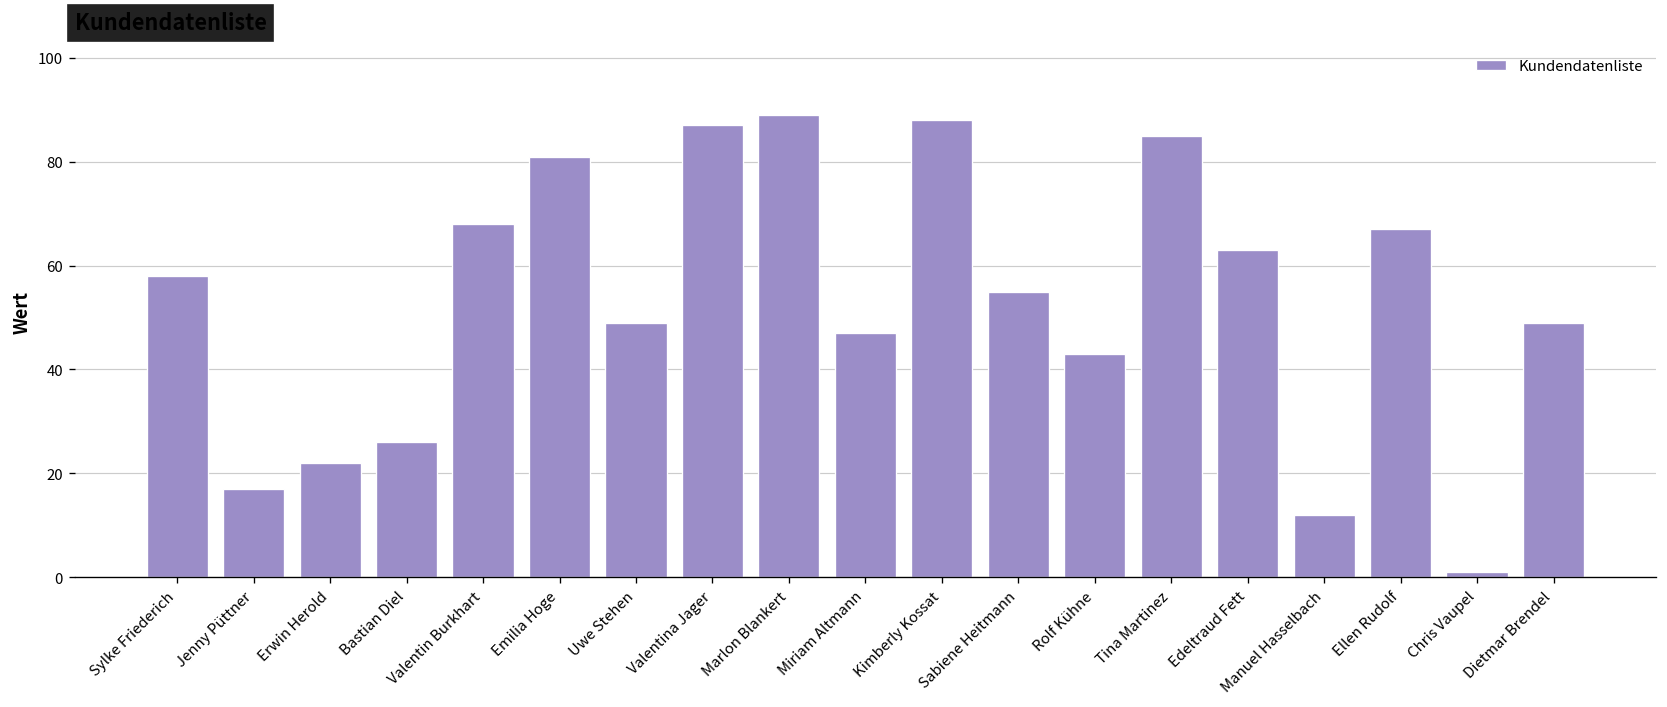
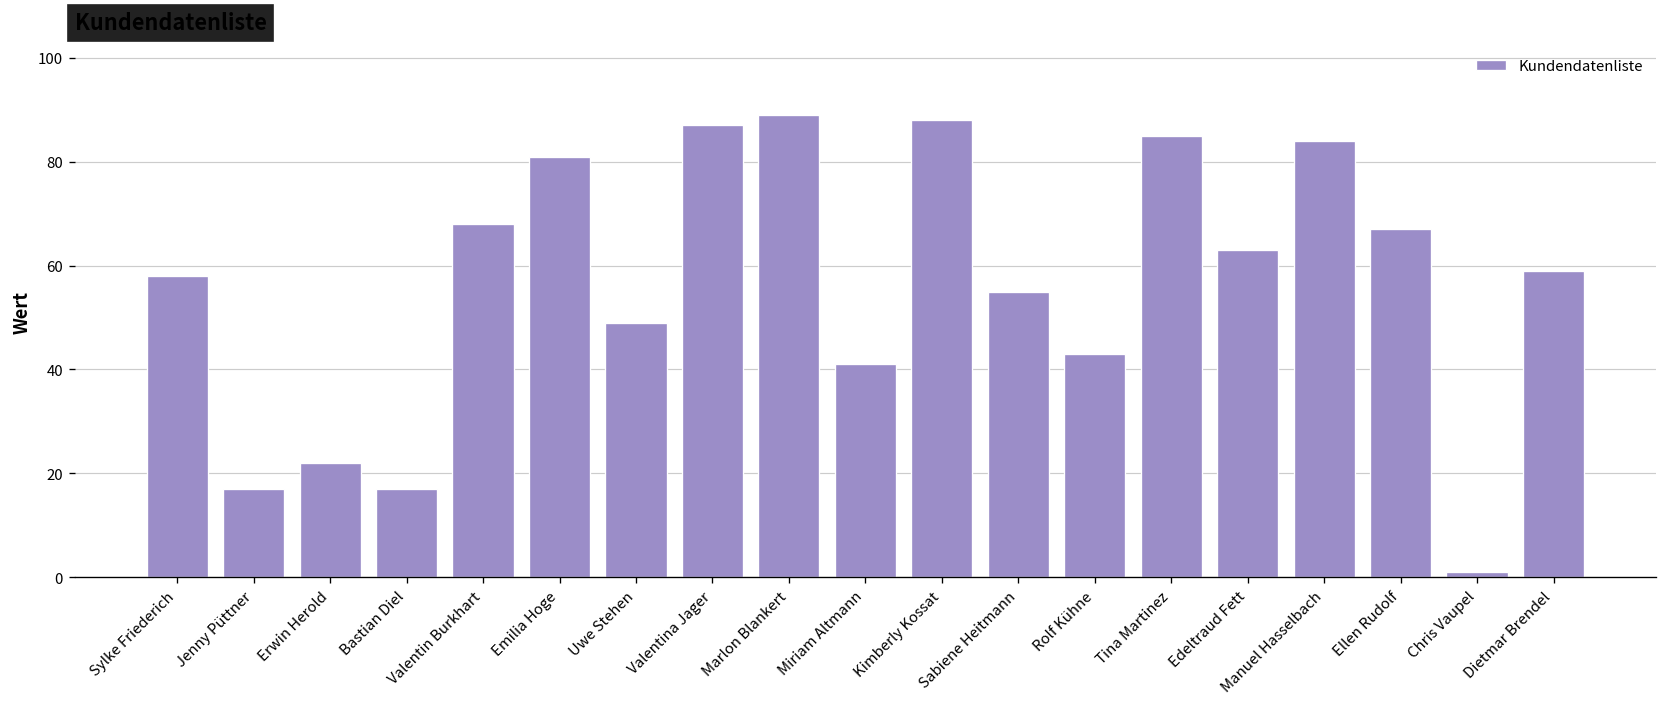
Bastian Diel: 26 -> 17
Miriam Altmann: 47 -> 41
Manuel Hasselbach: 12 -> 84
Dietmar Brendel: 49 -> 59
